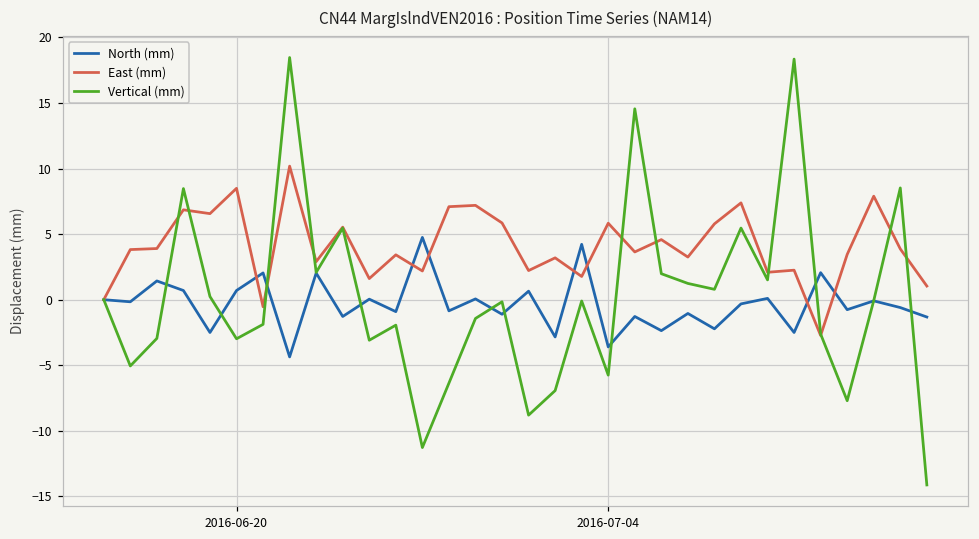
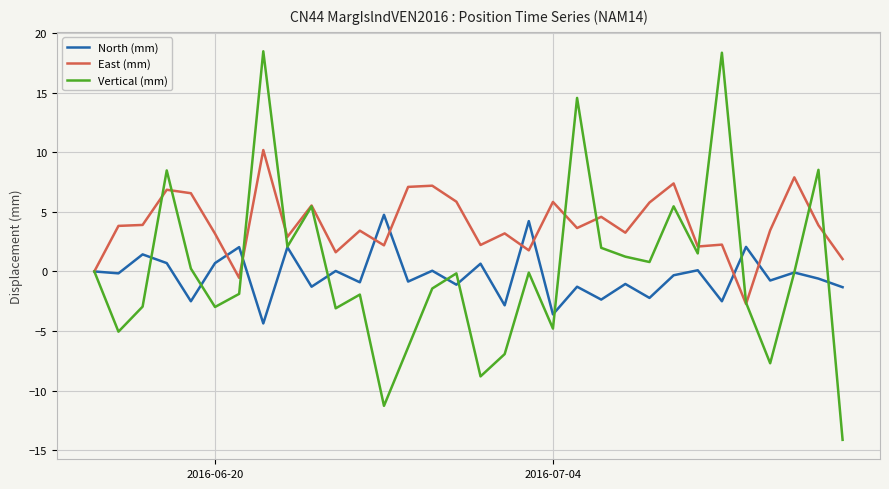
East (mm), 2016-06-20: 8.5 -> 3.2
Vertical (mm), 2016-07-04: -5.8 -> -4.8
